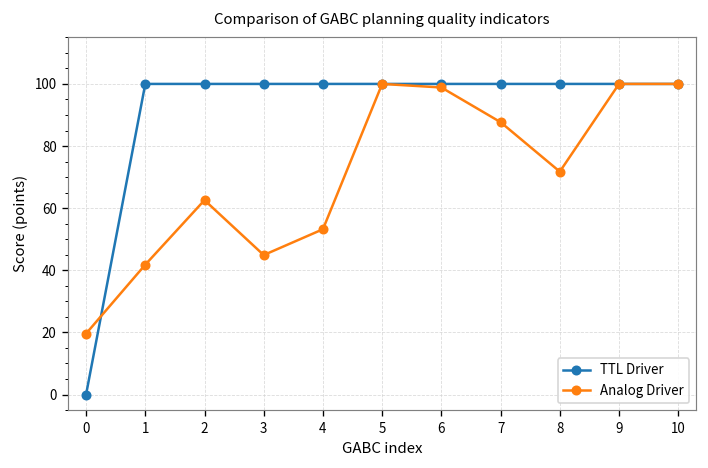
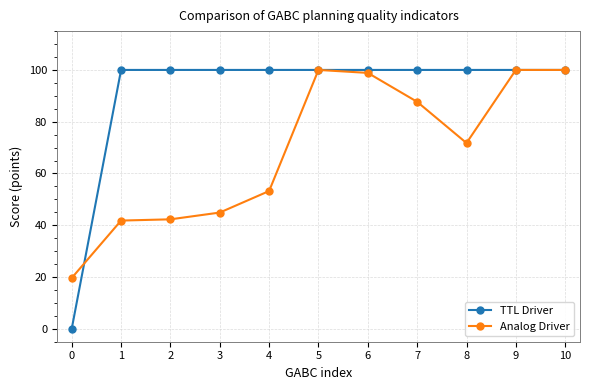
Analog Driver, 2: 63 -> 42
